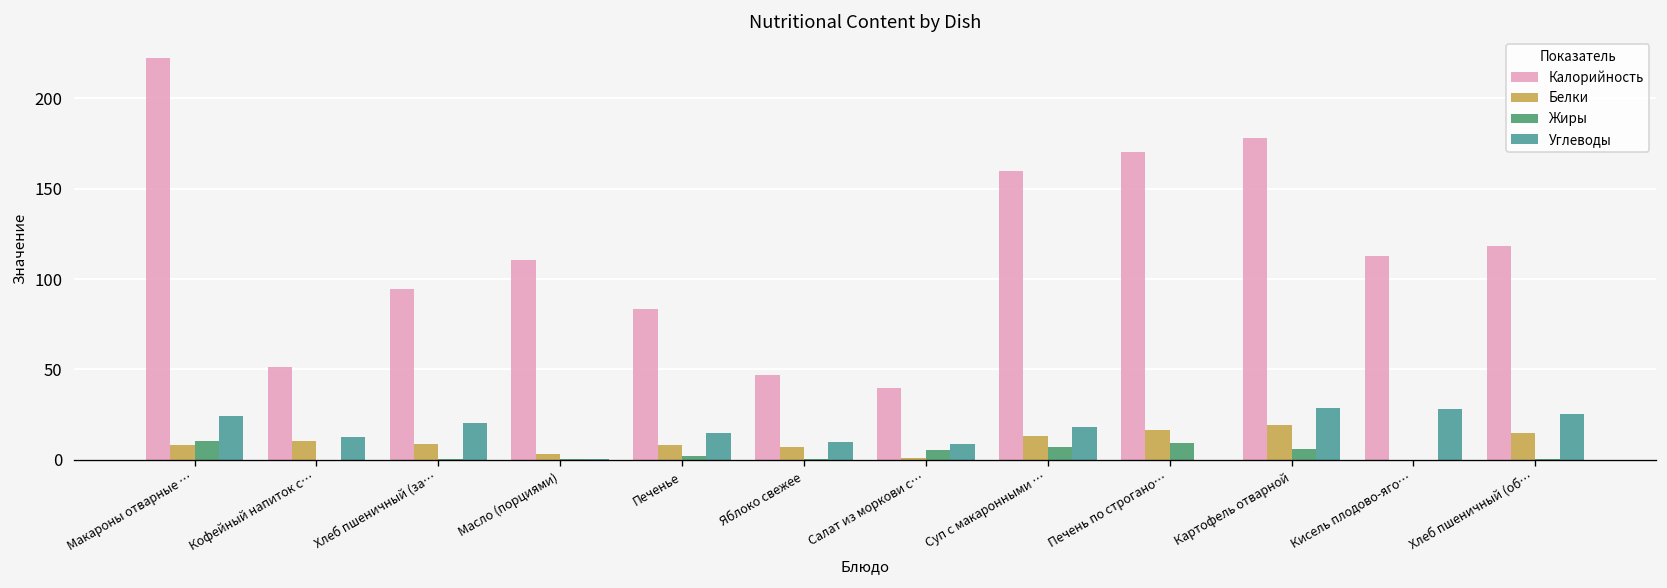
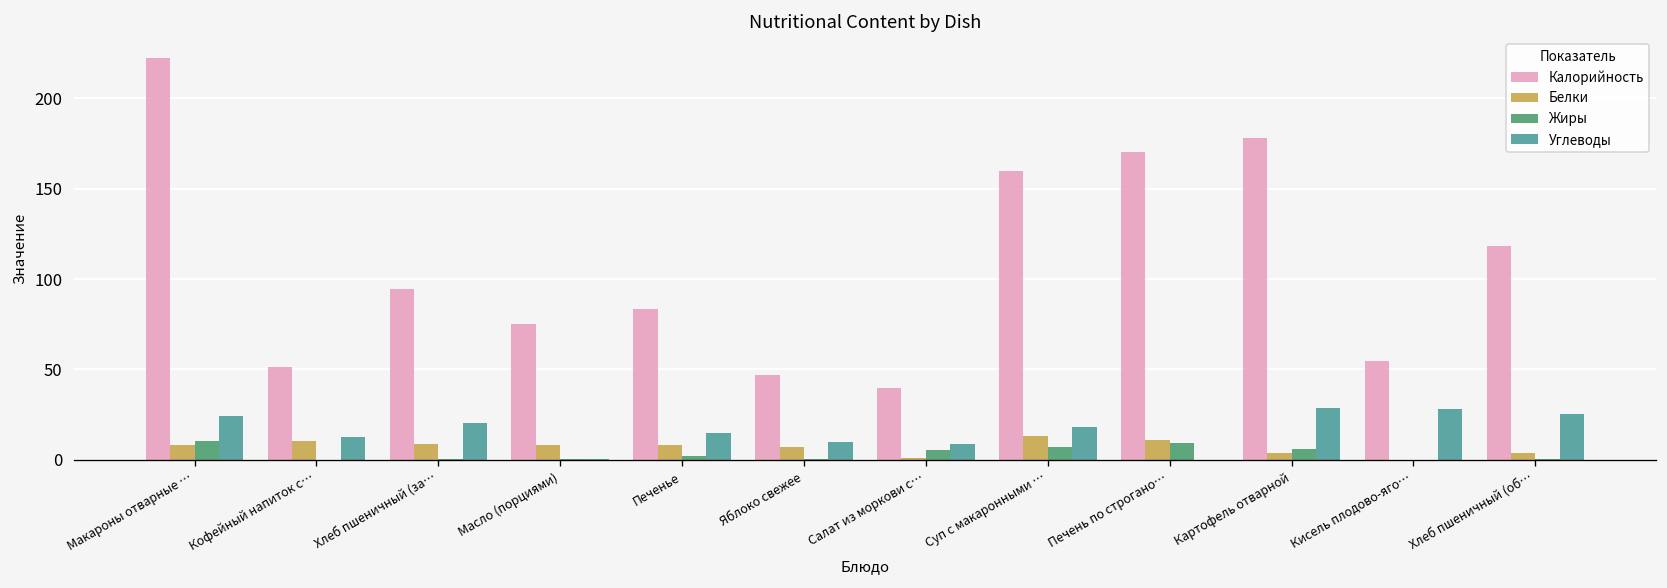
Калорийность, Масло (порциями): 110 -> 75
Белки, Масло (порциями): 3 -> 8
Белки, Печень по строгано…: 17 -> 11
Белки, Картофель отварной: 19 -> 4
Калорийность, Кисель плодово-яго…: 113 -> 54
Белки, Хлеб пшеничный (об…: 15 -> 4
